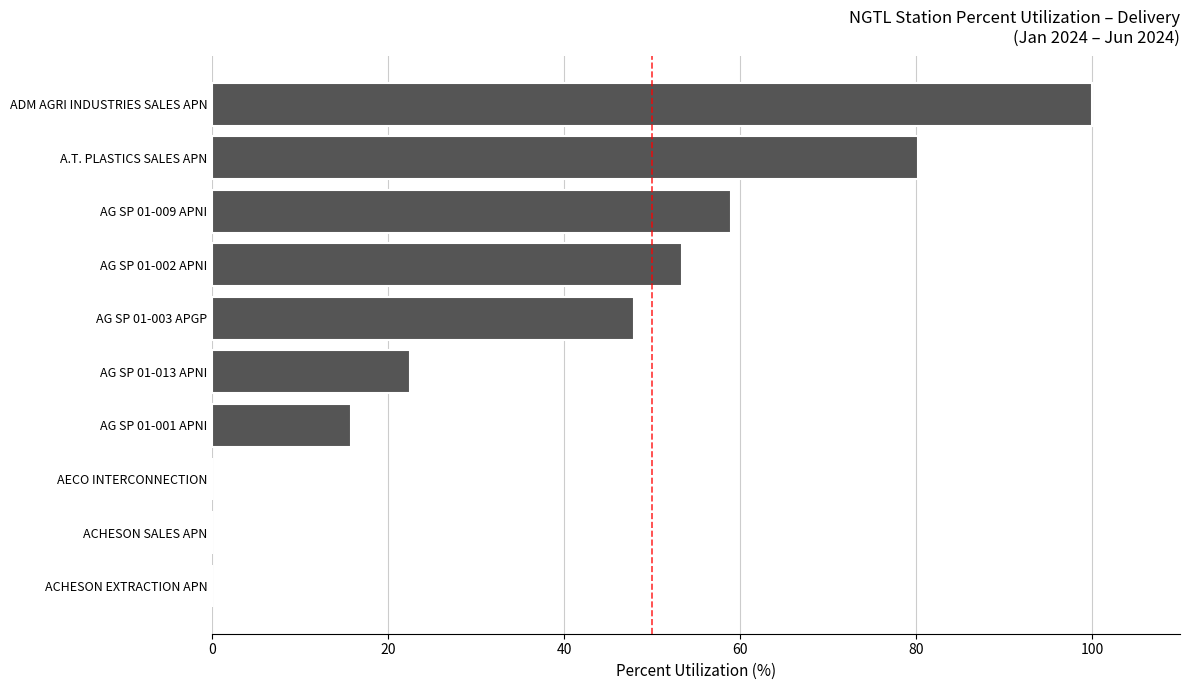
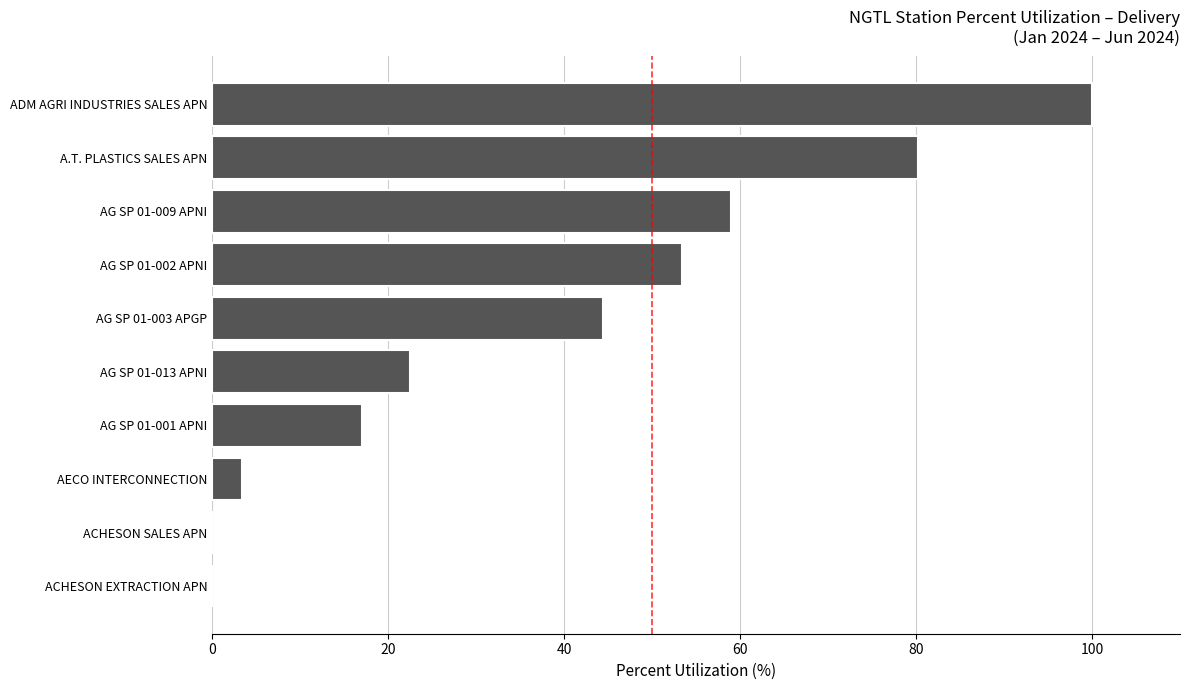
AG SP 01-003 APGP: 48 -> 44
AG SP 01-001 APNI: 16 -> 17
AECO INTERCONNECTION: 0 -> 3
